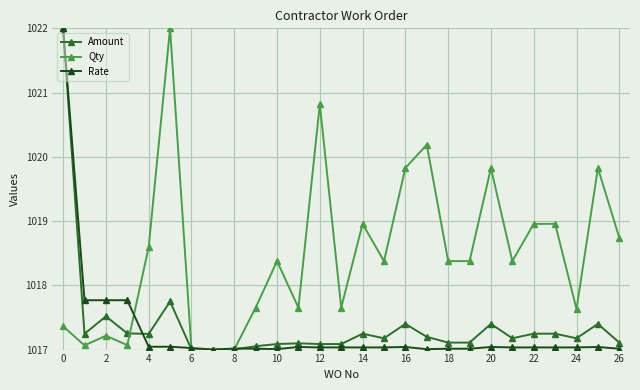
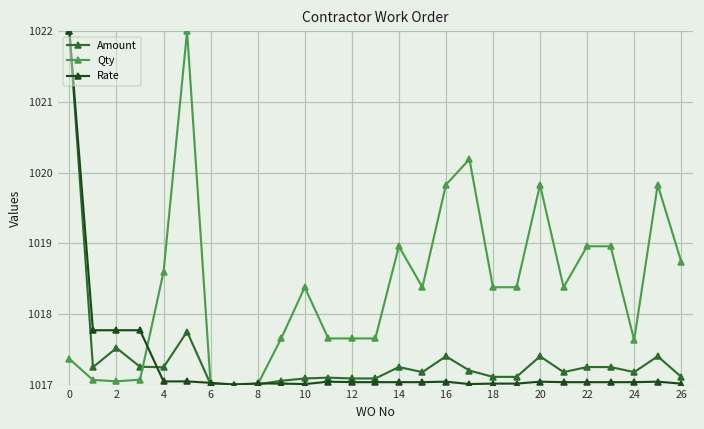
Qty, 2: 1017.2 -> 1017.0
Qty, 12: 1020.8 -> 1017.7
